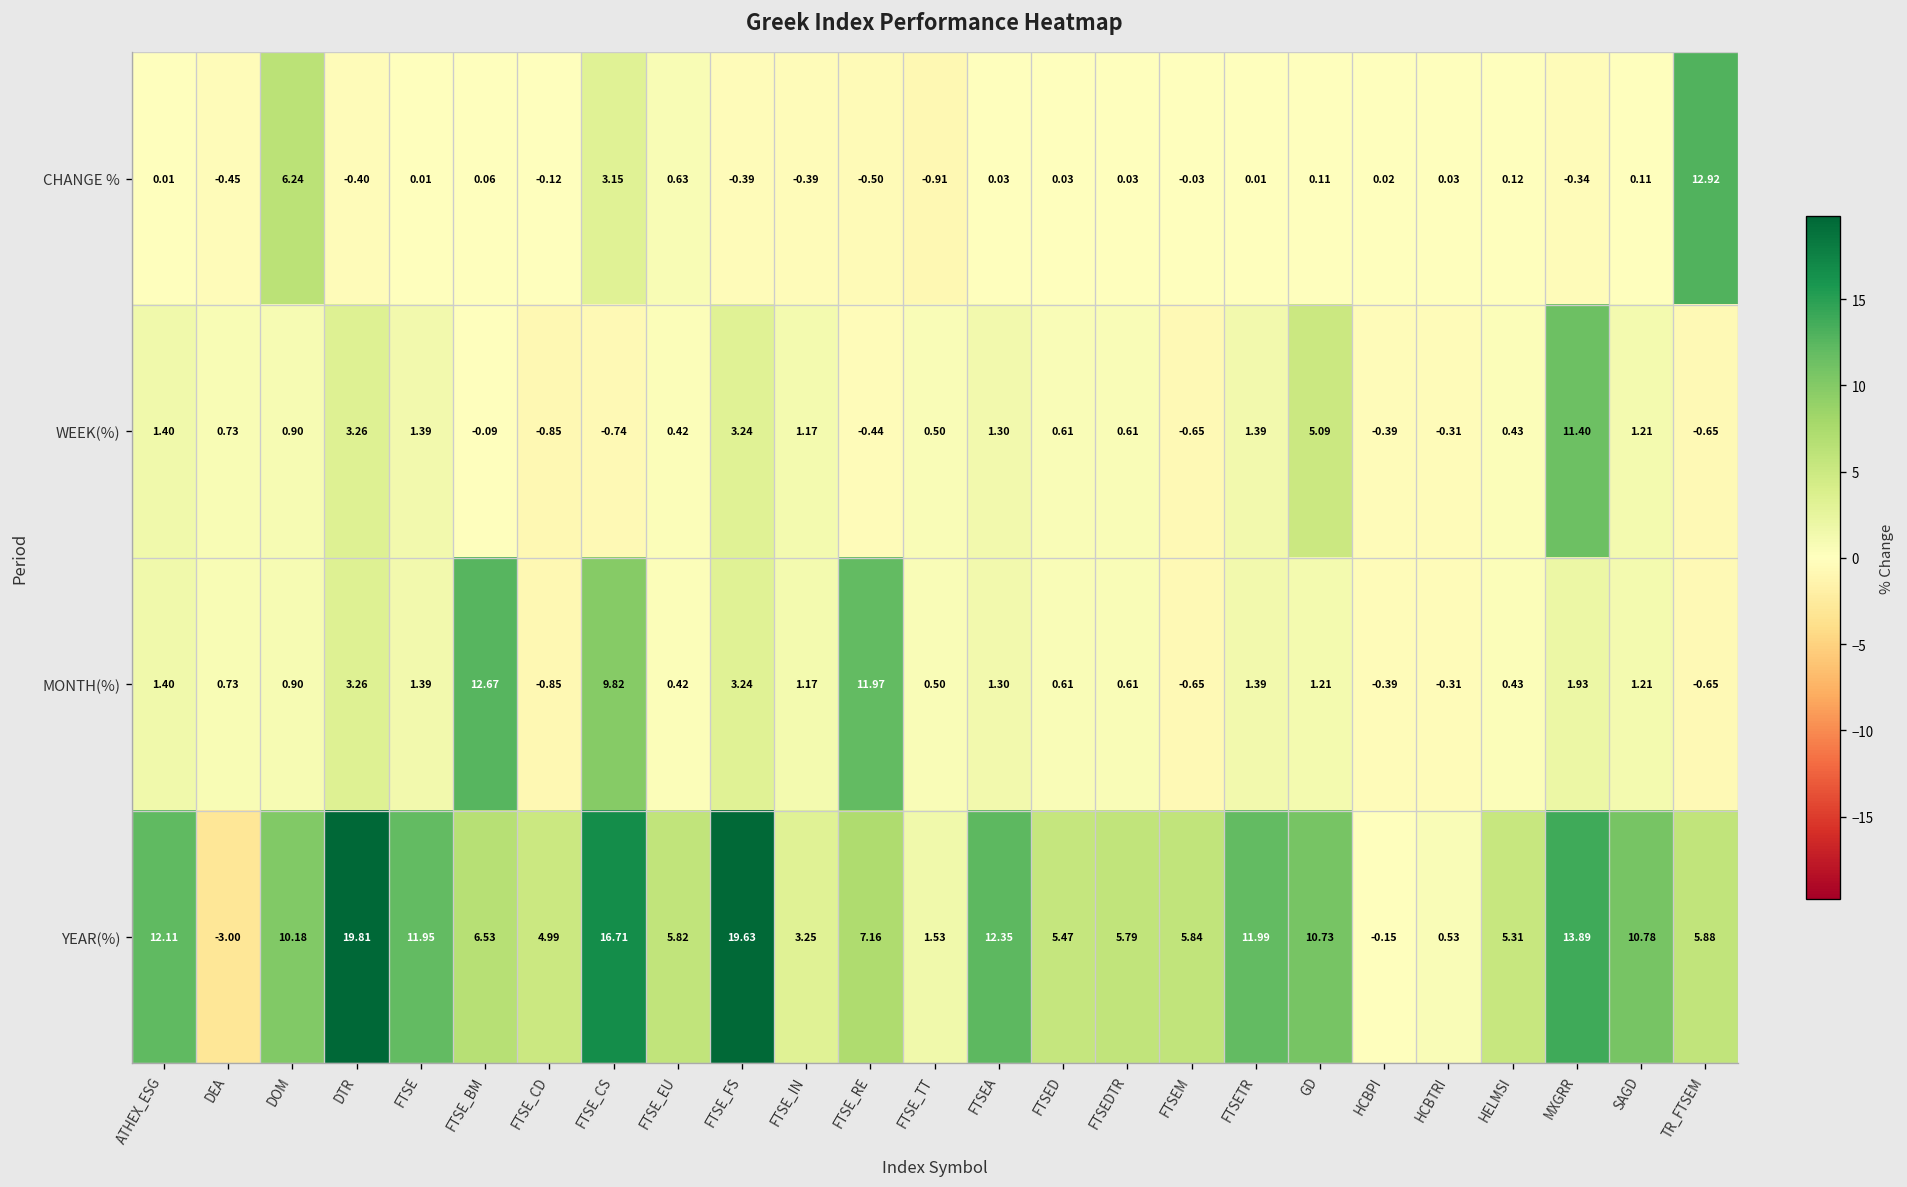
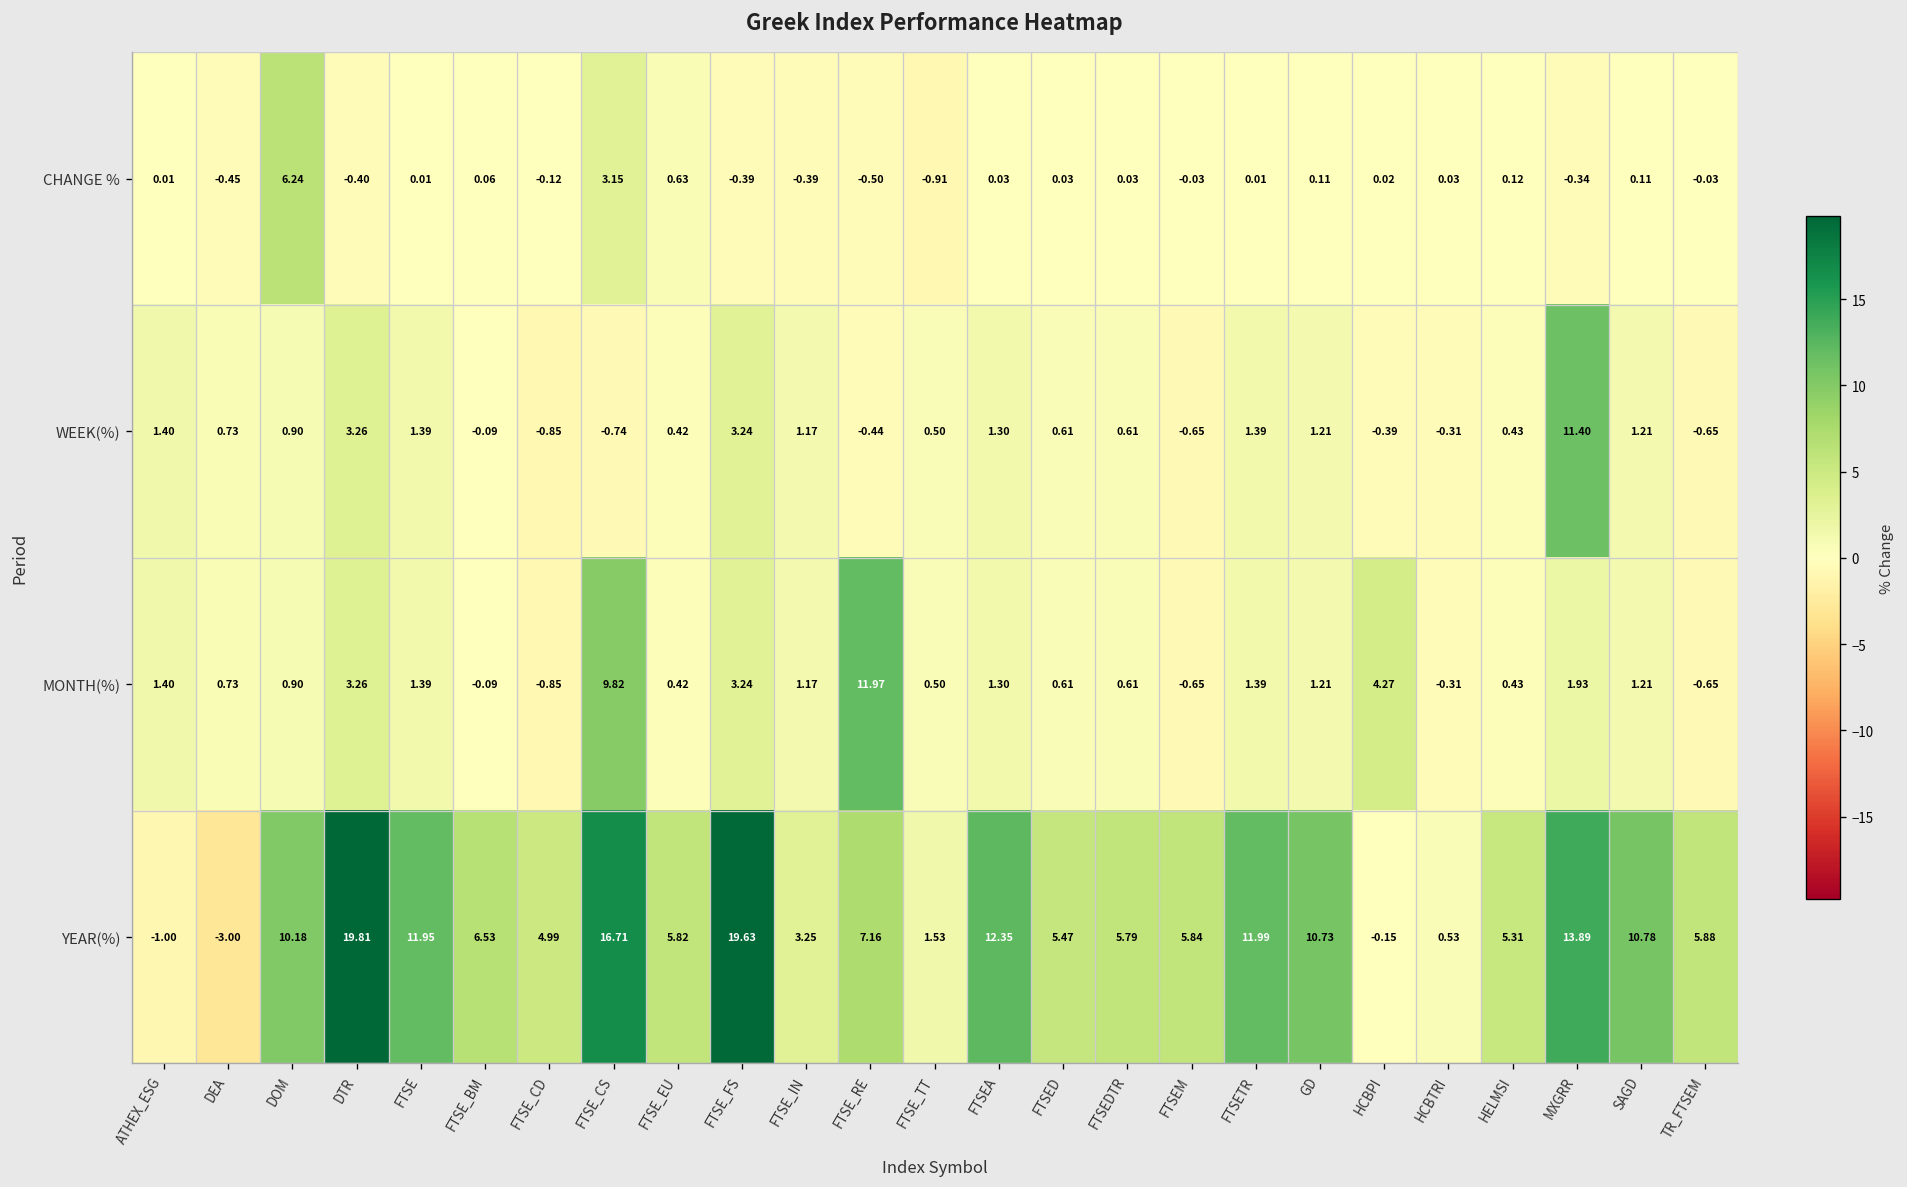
CHANGE %, TR_FTSEM: 12.92 -> -0.03
WEEK(%), GD: 5.09 -> 1.21
MONTH(%), FTSE_BM: 12.67 -> -0.09
MONTH(%), HCBPI: -0.39 -> 4.27
YEAR(%), ATHEX_ESG: 12.11 -> -1.00
